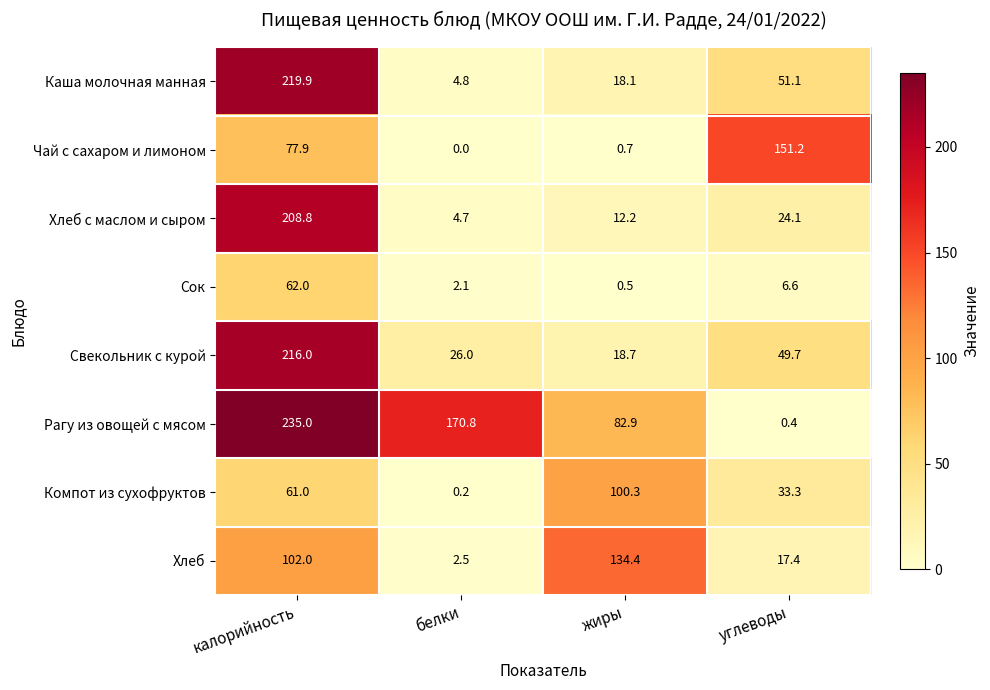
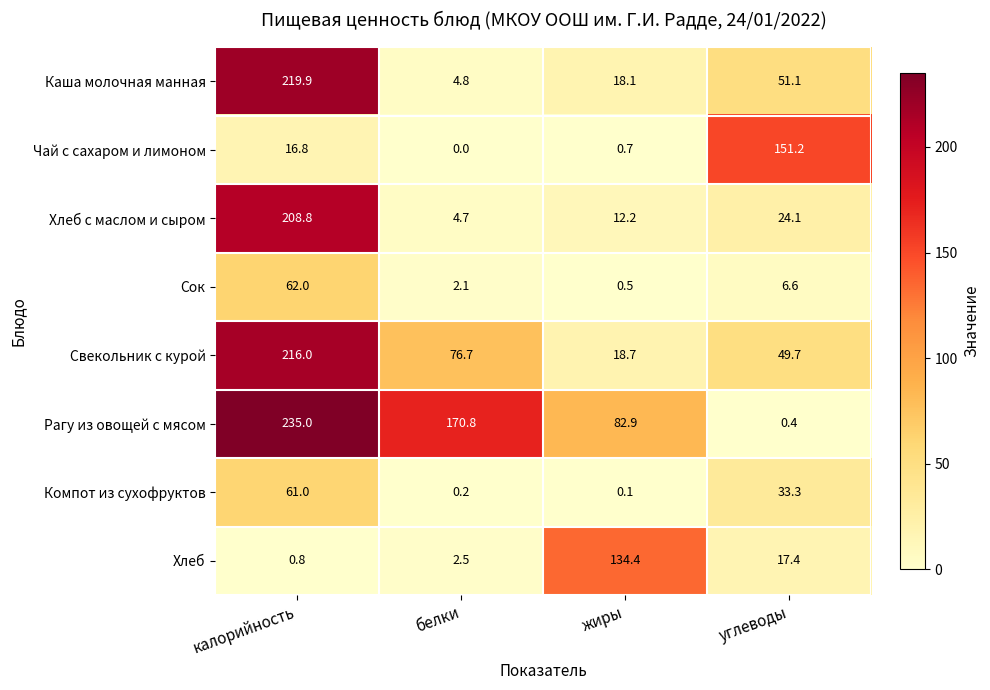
Чай с сахаром и лимоном, калорийность: 77.9 -> 16.8
Свекольник с курой, белки: 26.0 -> 76.7
Компот из сухофруктов, жиры: 100.3 -> 0.1
Хлеб, калорийность: 102.0 -> 0.8
